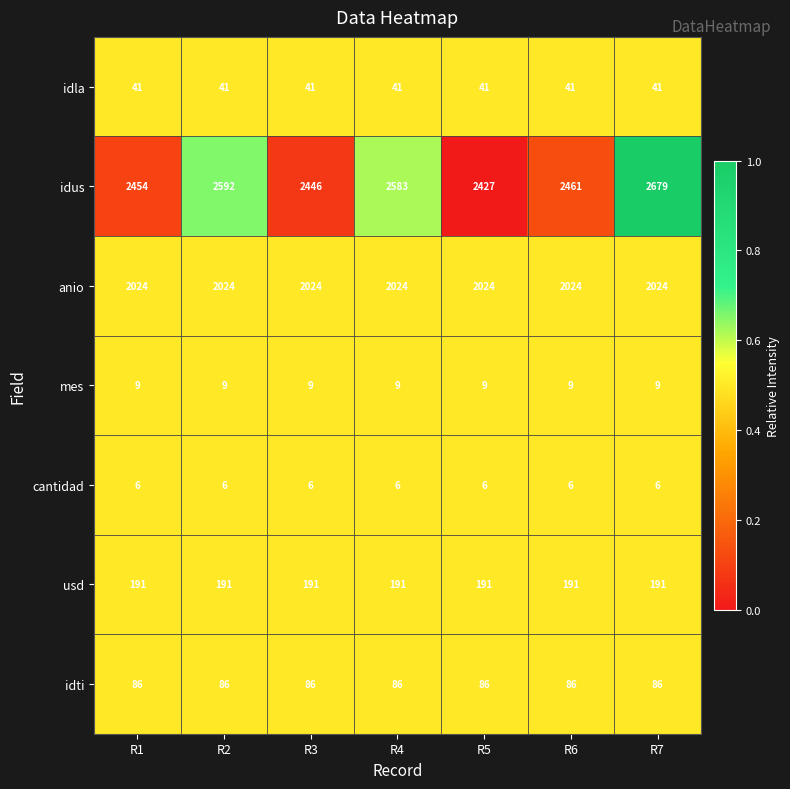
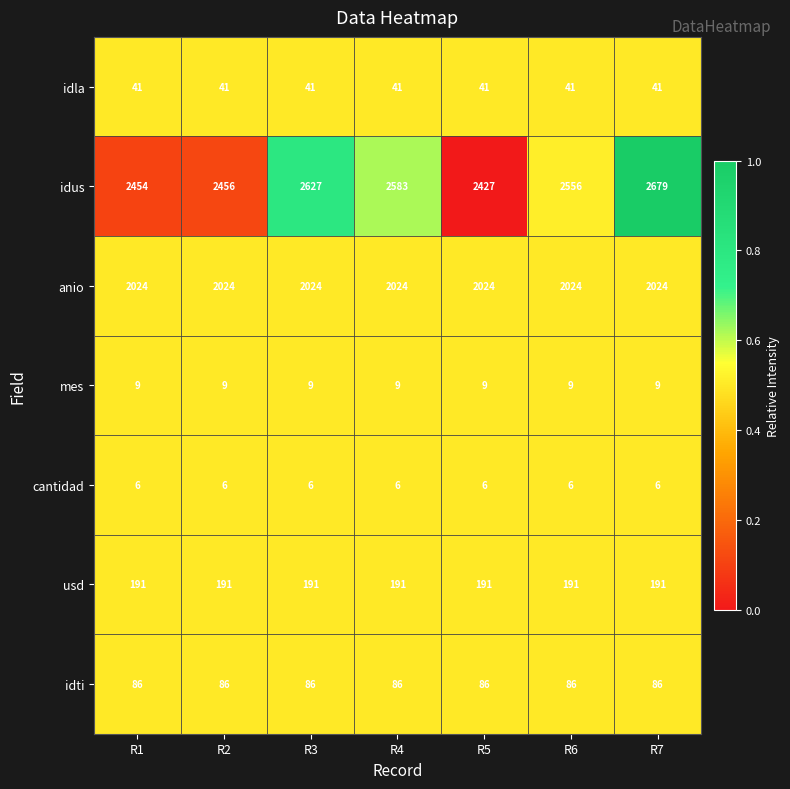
idus, R2: 2592 -> 2456
idus, R3: 2446 -> 2627
idus, R6: 2461 -> 2556
